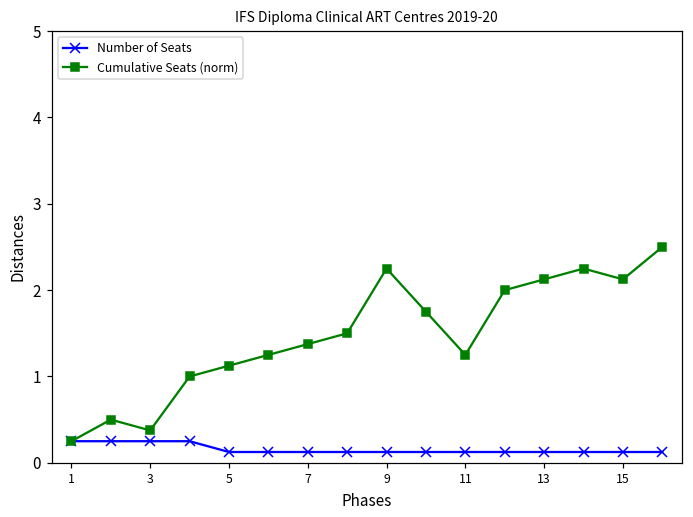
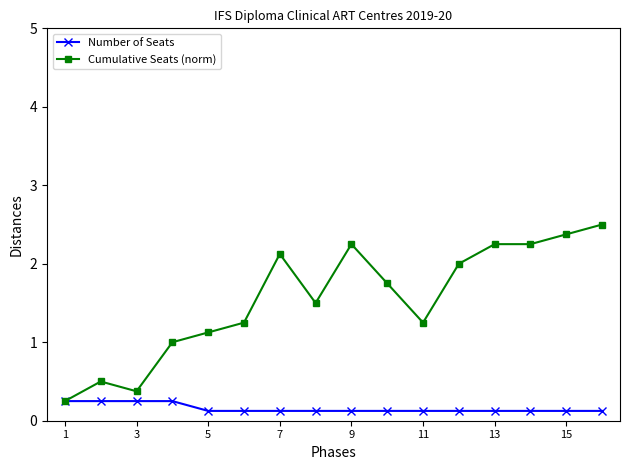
Cumulative Seats (norm), 7: 1.4 -> 2.1
Cumulative Seats (norm), 13: 2.1 -> 2.3
Cumulative Seats (norm), 15: 2.1 -> 2.4
